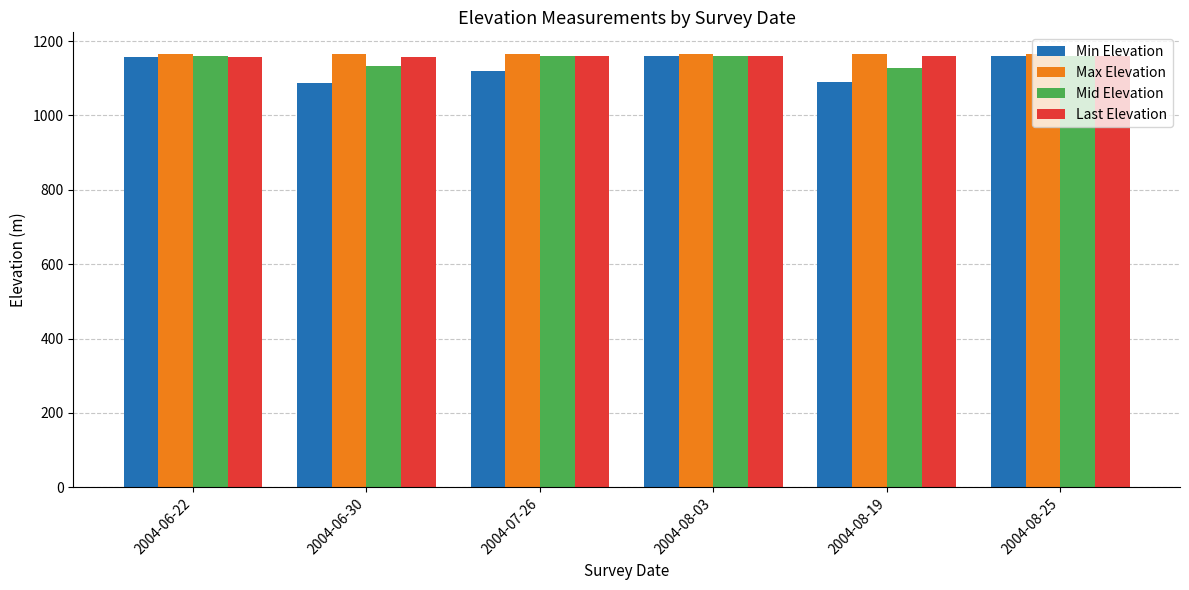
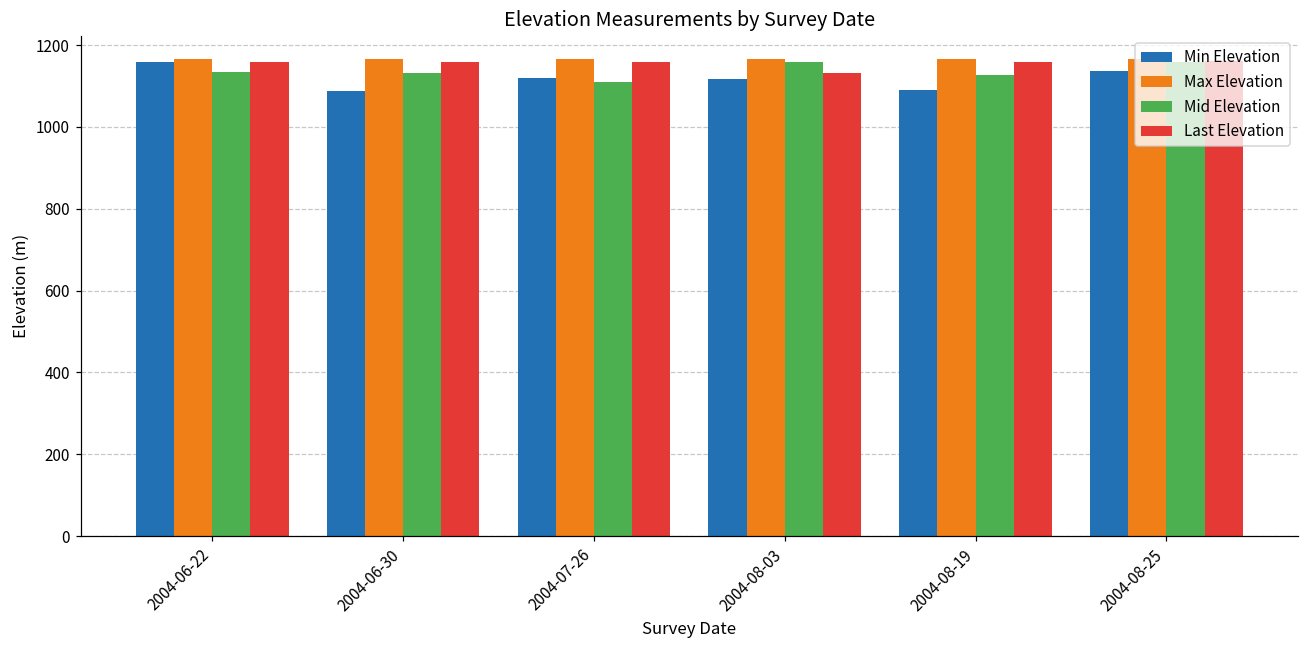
Mid Elevation, 2004-06-22: 1160 -> 1130
Mid Elevation, 2004-07-26: 1160 -> 1110
Min Elevation, 2004-08-03: 1160 -> 1120
Last Elevation, 2004-08-03: 1160 -> 1130
Min Elevation, 2004-08-25: 1160 -> 1140
